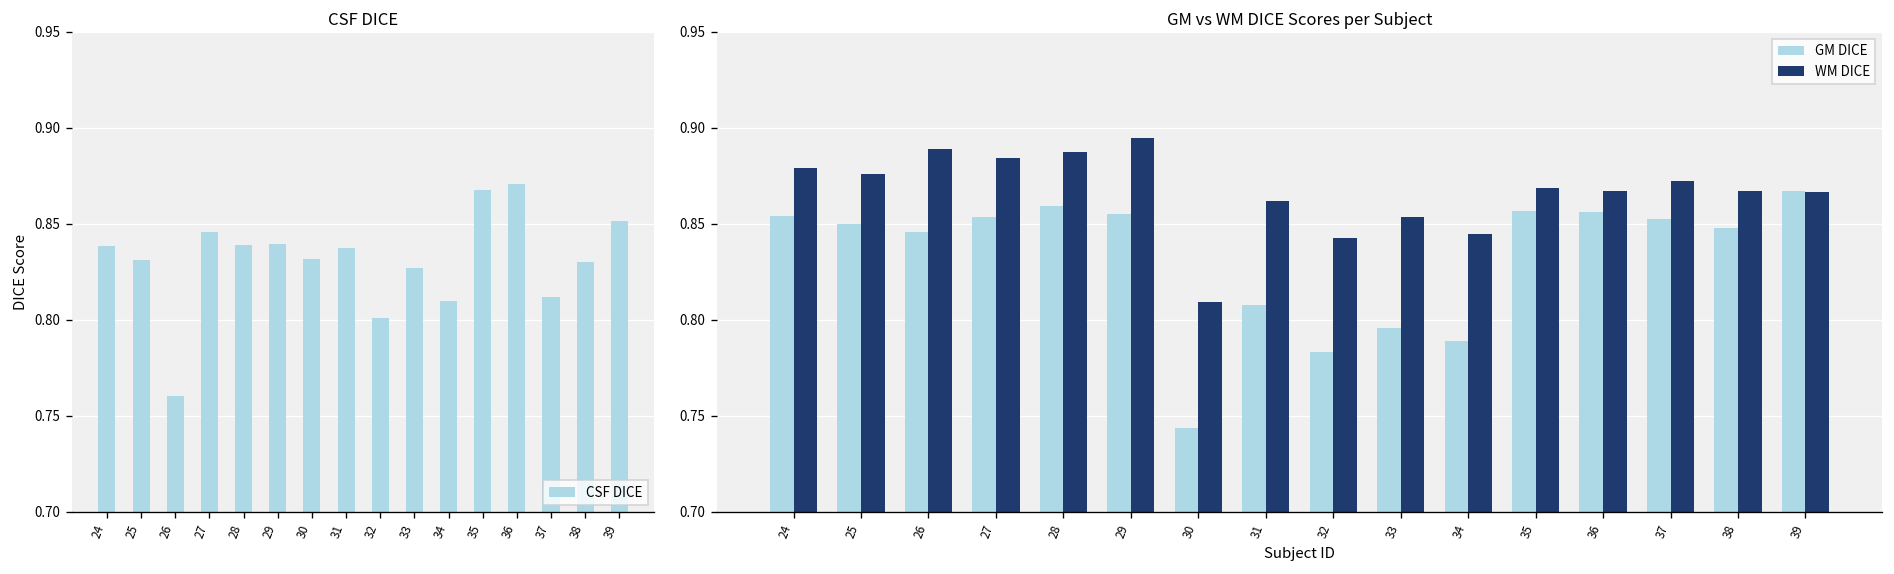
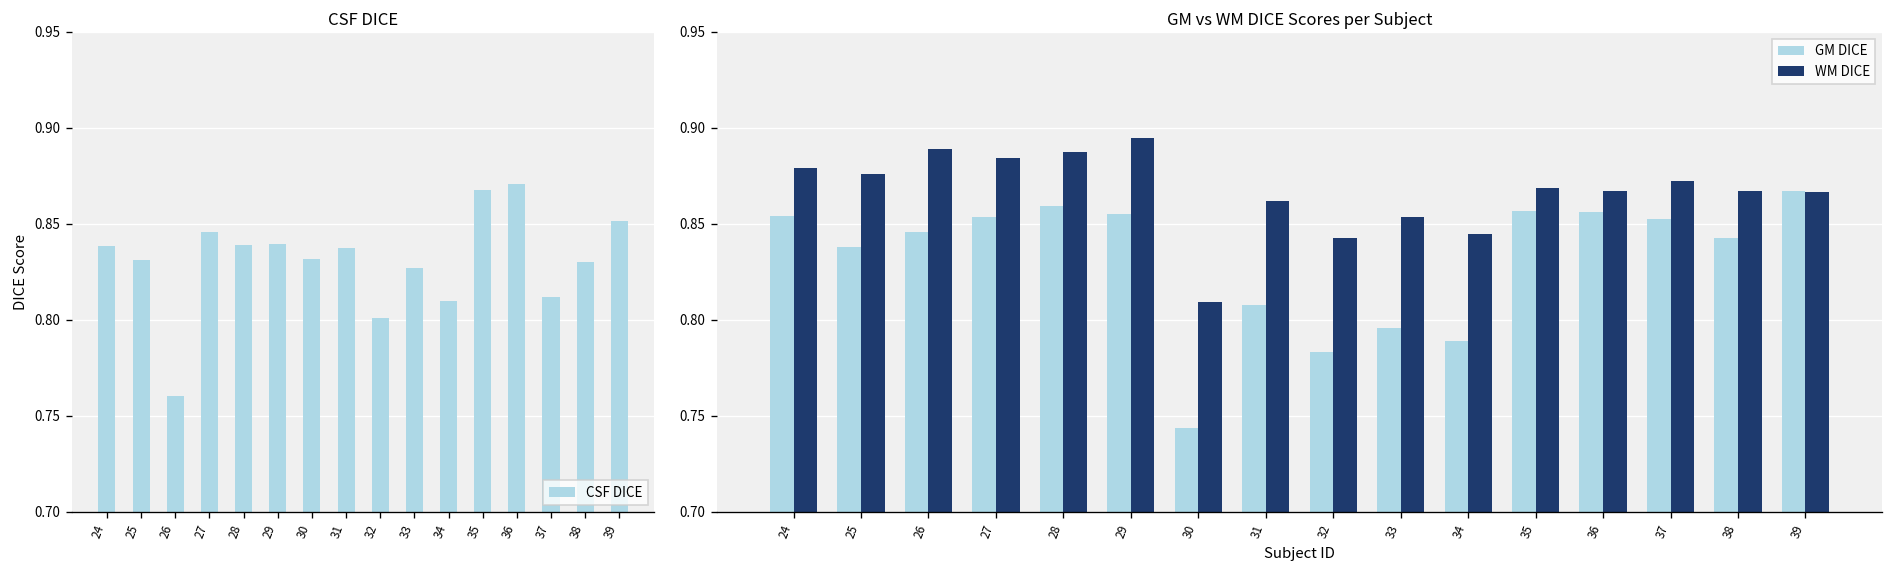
GM vs WM DICE Scores per Subject, GM DICE, 25: 0.850 -> 0.838
GM vs WM DICE Scores per Subject, GM DICE, 38: 0.848 -> 0.842
